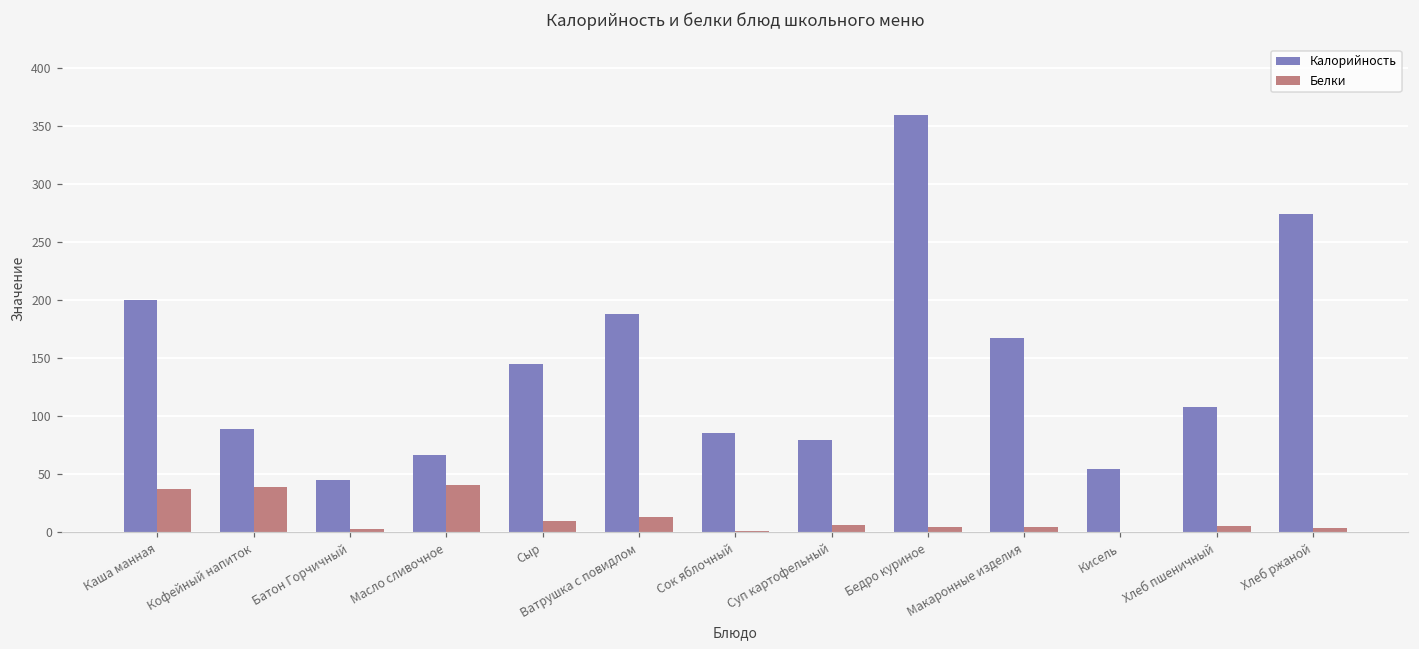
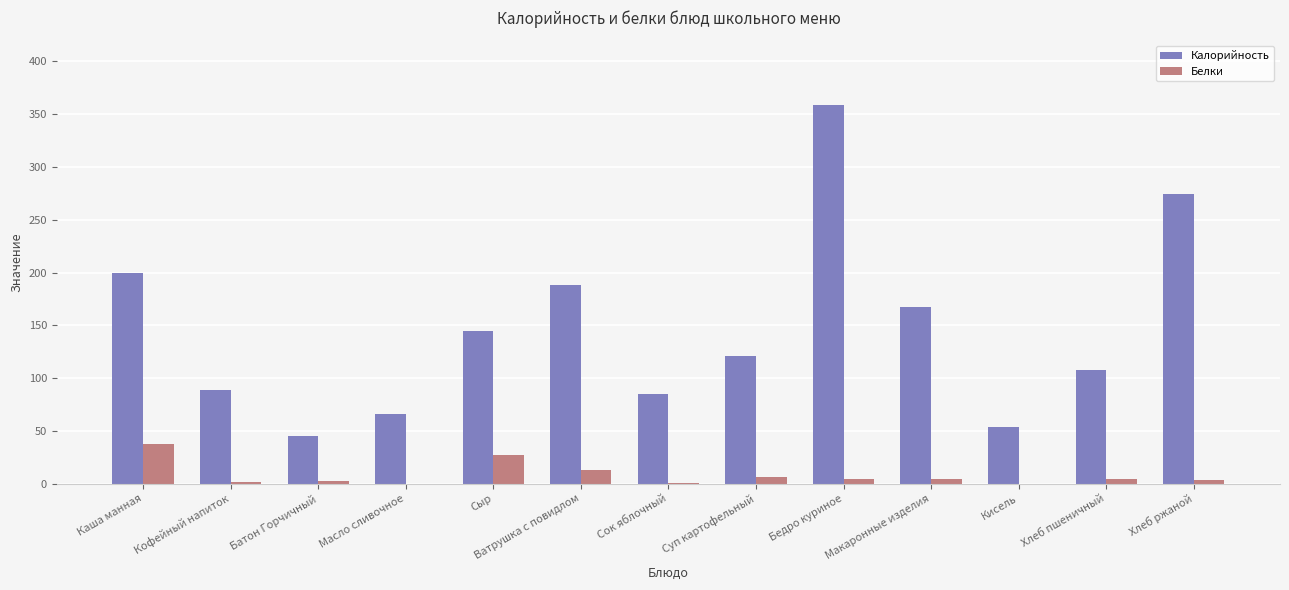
Белки, Кофейный напиток: 39 -> 1
Белки, Масло сливочное: 41 -> 0
Белки, Сыр: 9 -> 28
Калорийность, Суп картофельный: 79 -> 121
